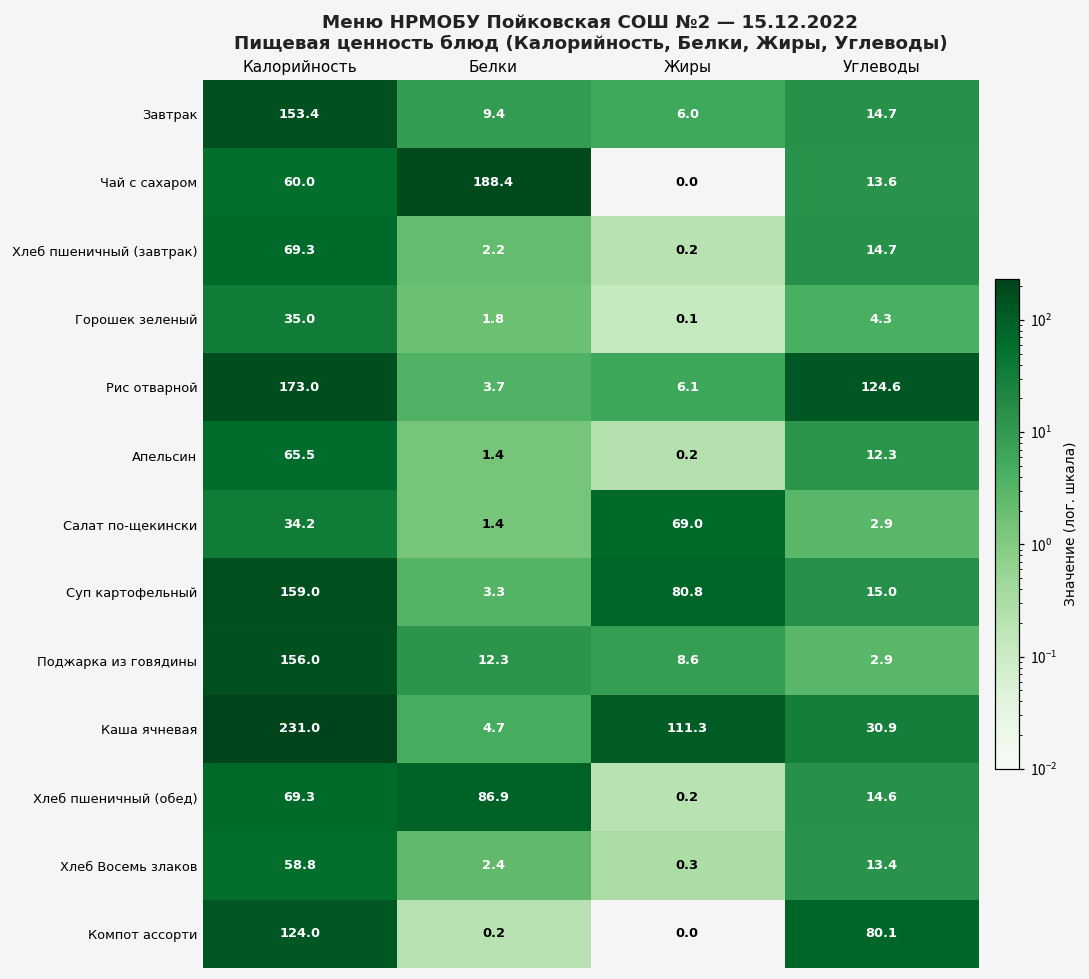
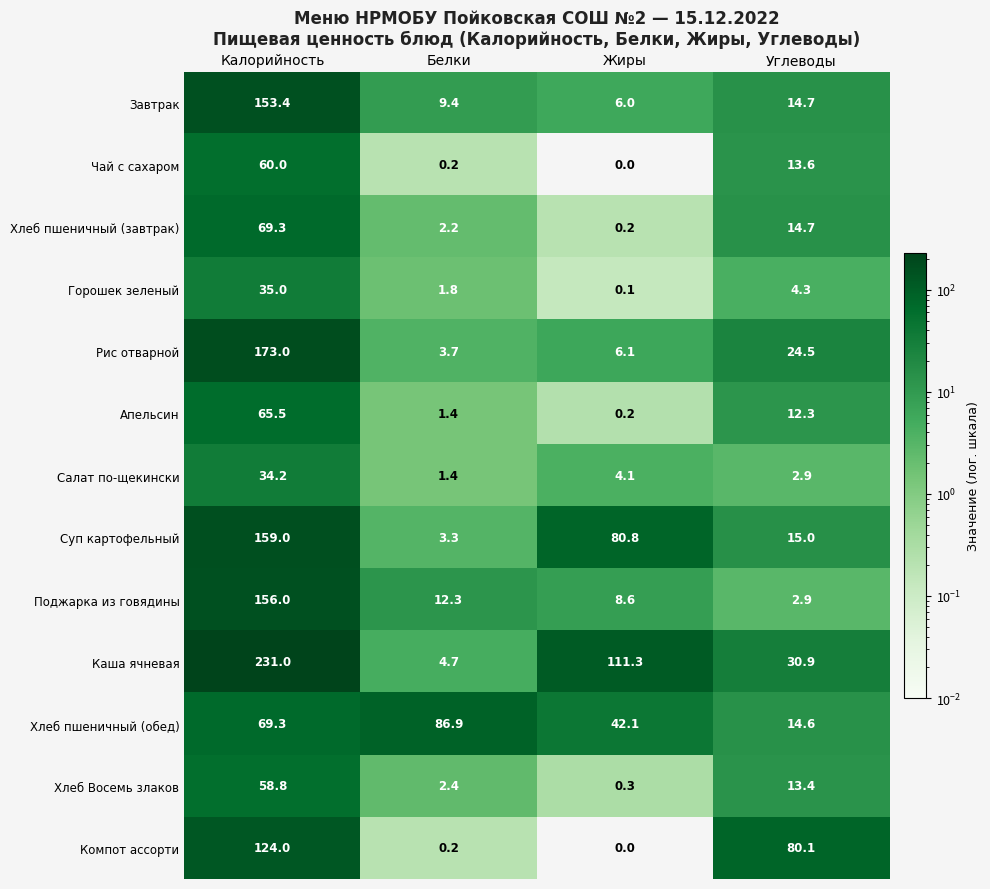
Чай с сахаром, Белки: 188.4 -> 0.2
Рис отварной, Углеводы: 124.6 -> 24.5
Салат по-щекински, Жиры: 69.0 -> 4.1
Хлеб пшеничный (обед), Жиры: 0.2 -> 42.1
